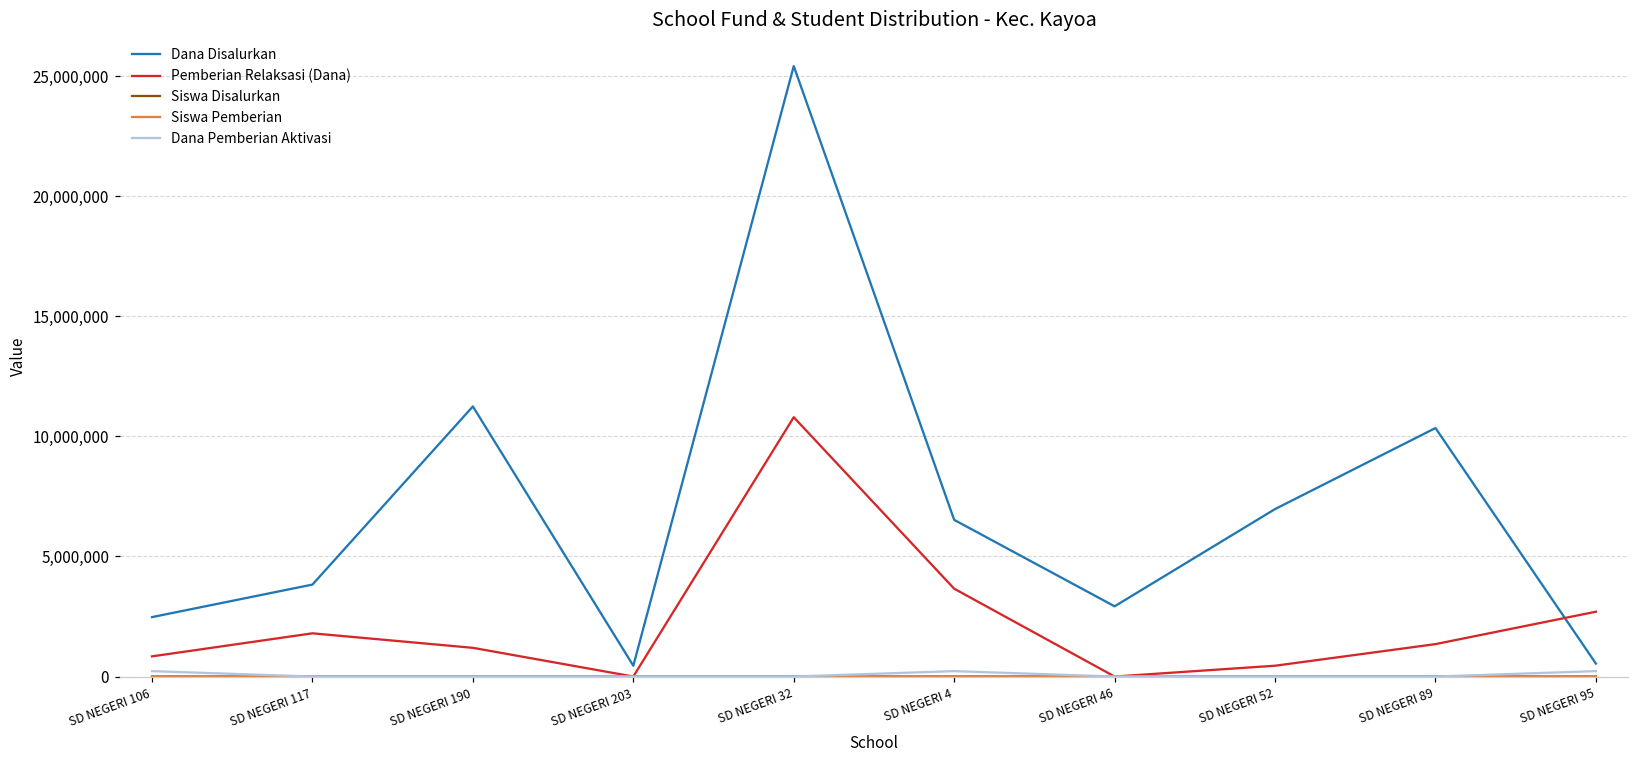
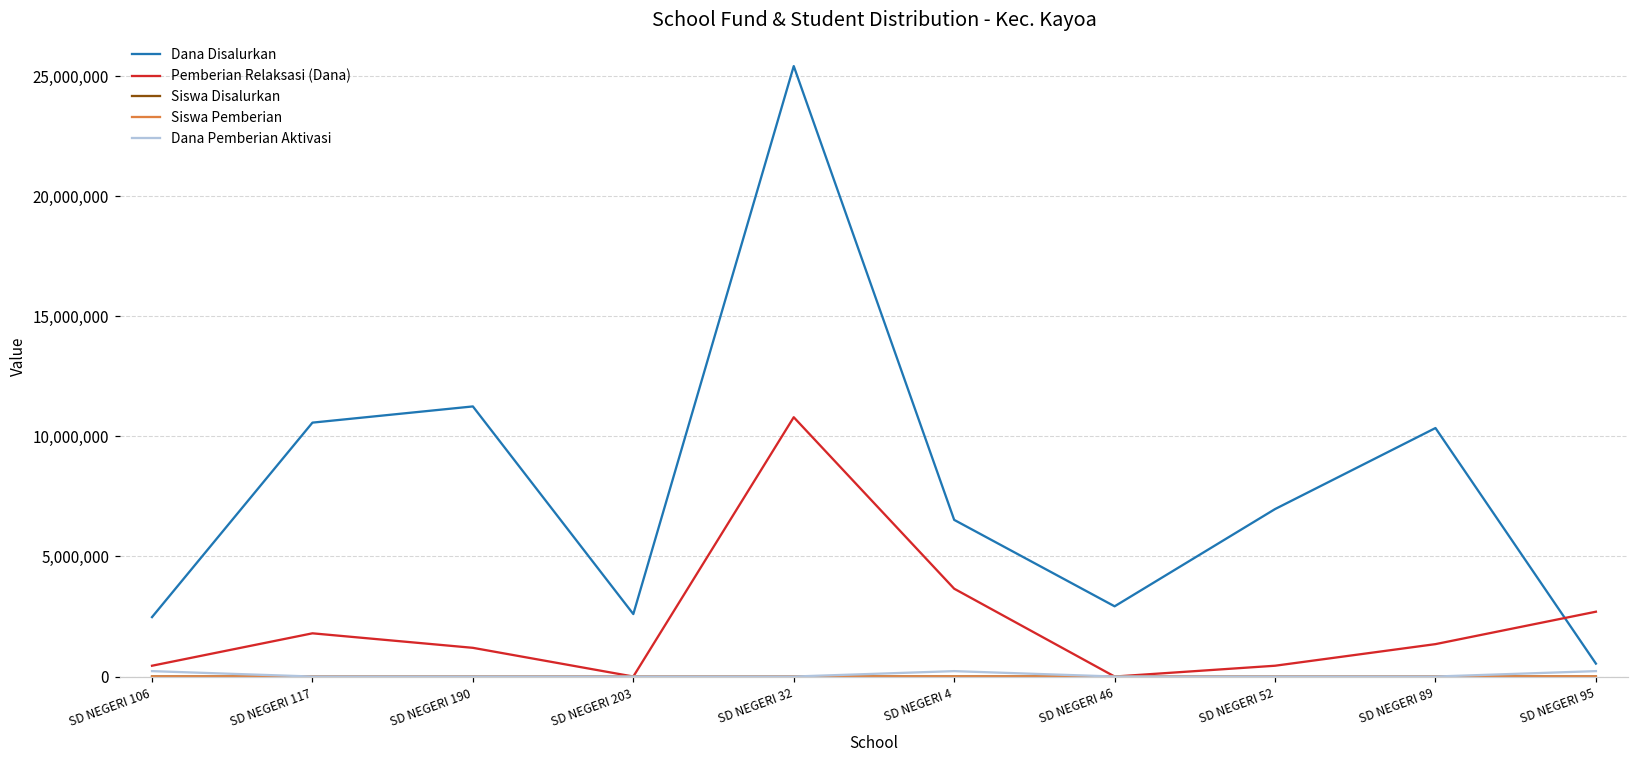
Pemberian Relaksasi (Dana), SD NEGERI 106: 800,000 -> 500,000
Dana Disalurkan, SD NEGERI 117: 3,800,000 -> 10,600,000
Dana Disalurkan, SD NEGERI 203: 500,000 -> 2,600,000
